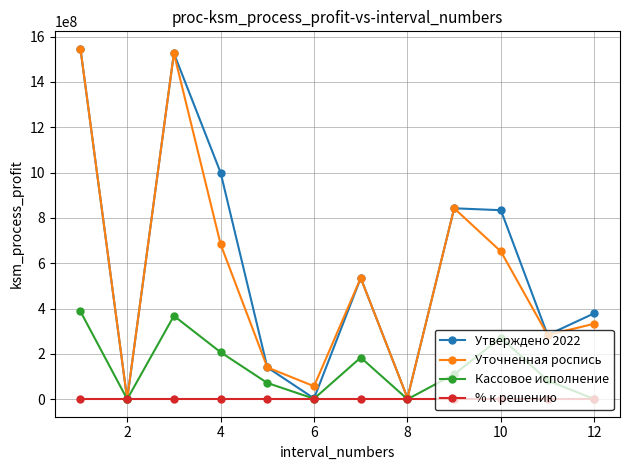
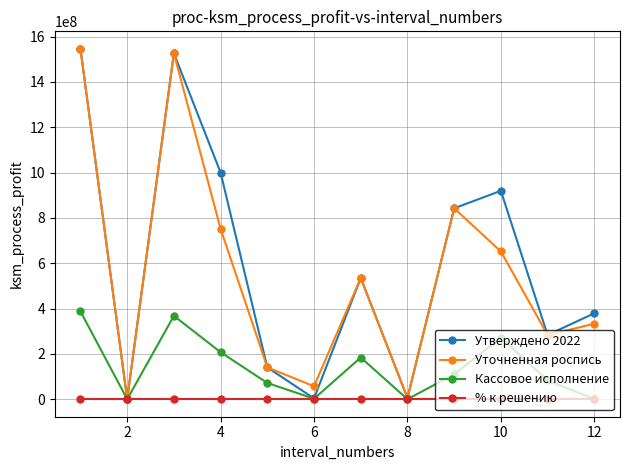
Уточненная роспись, 4: 680000000 -> 750000000
Утверждено 2022, 10: 830000000 -> 920000000
